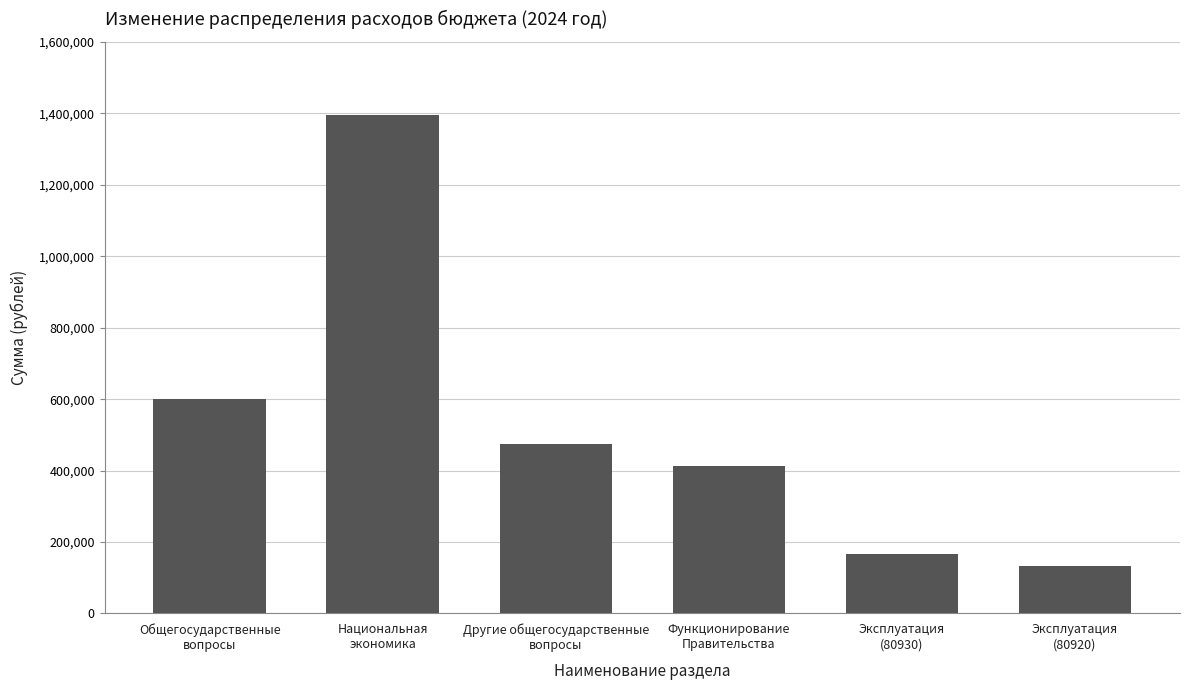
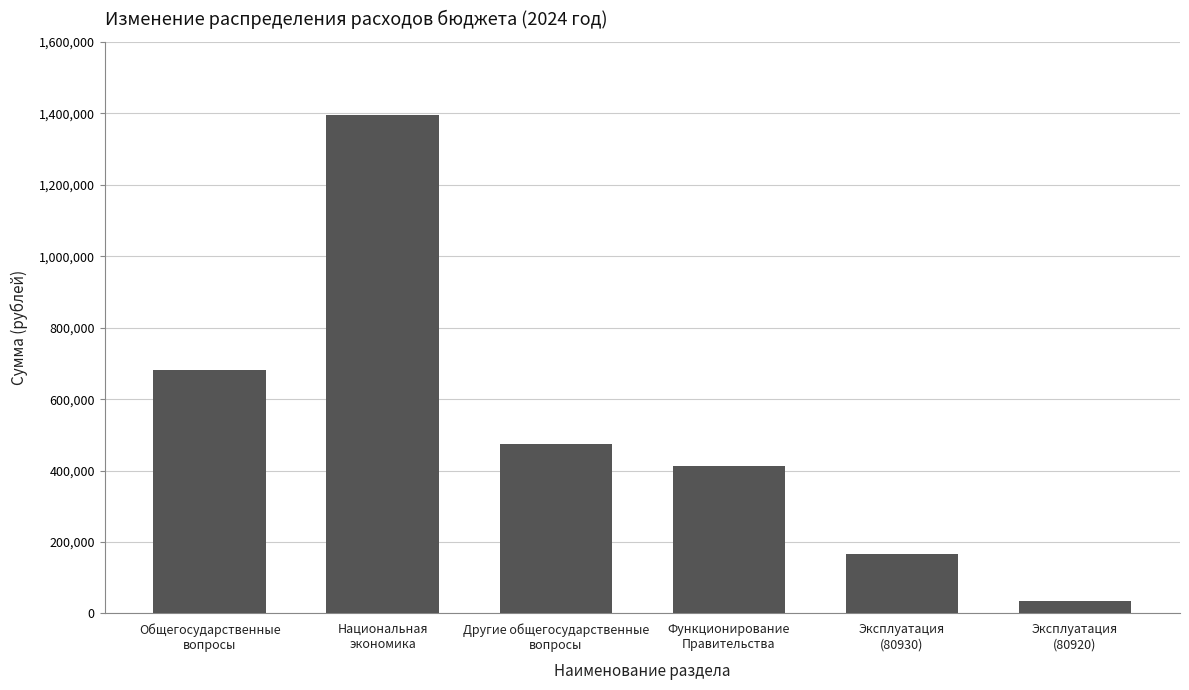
Общегосударственные вопросы: 600,000 -> 680,000
Эксплуатация (80920): 130,000 -> 30,000
